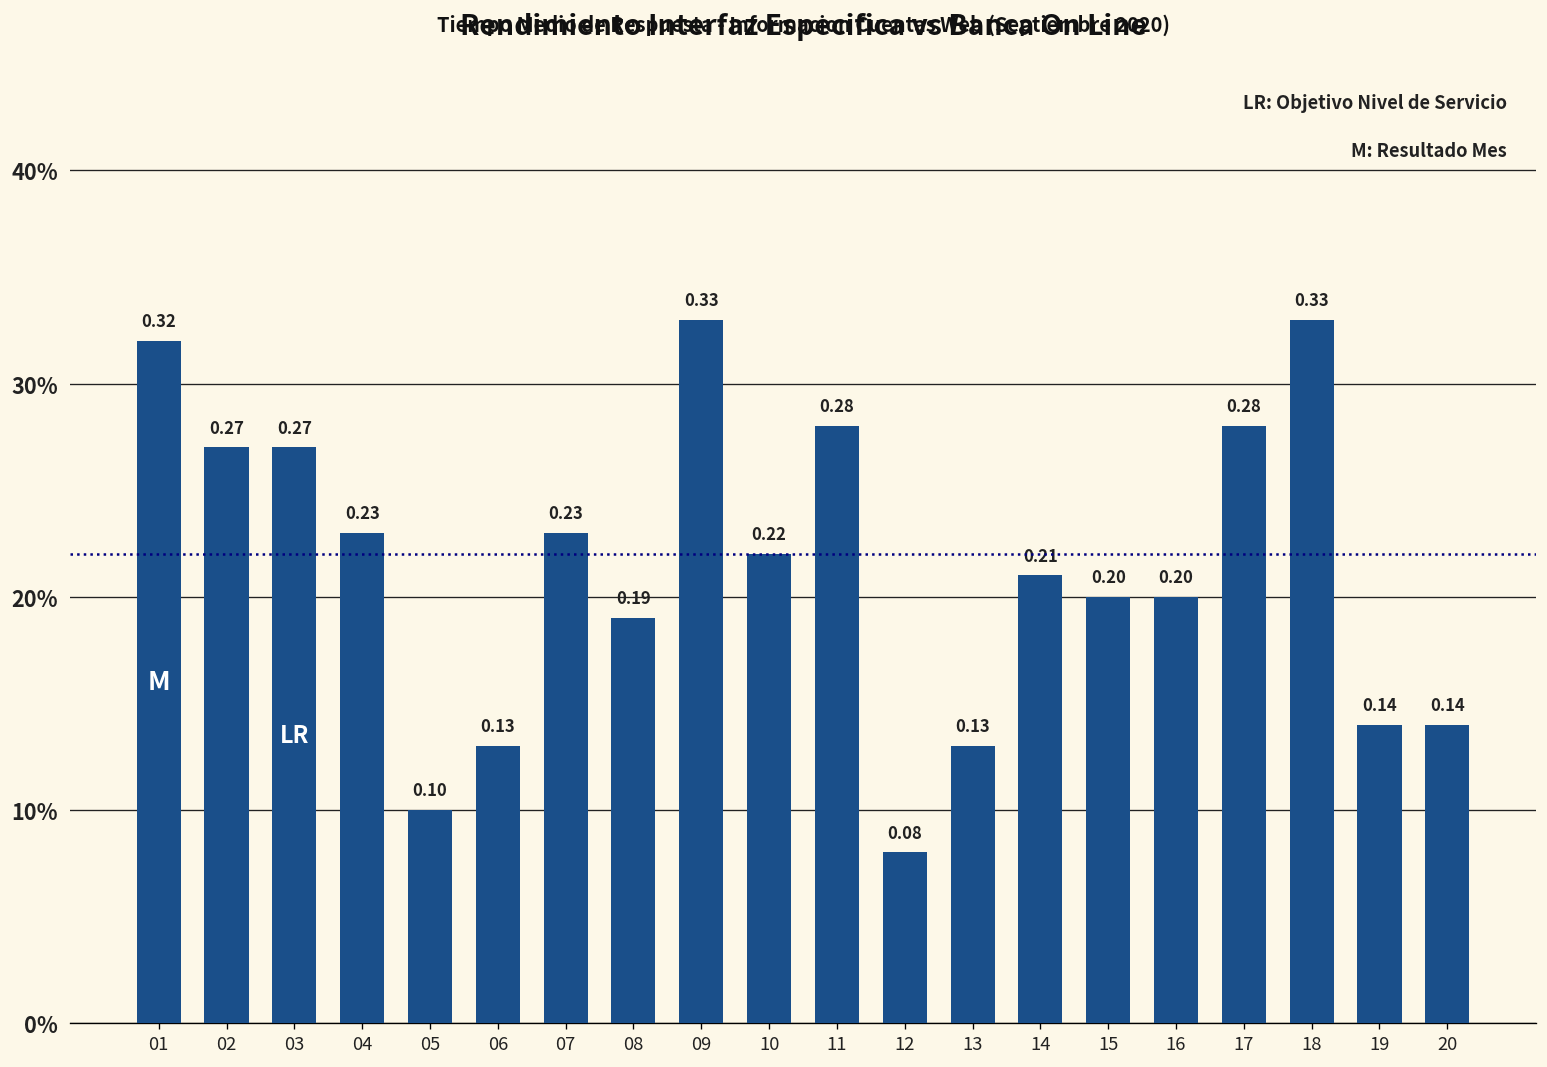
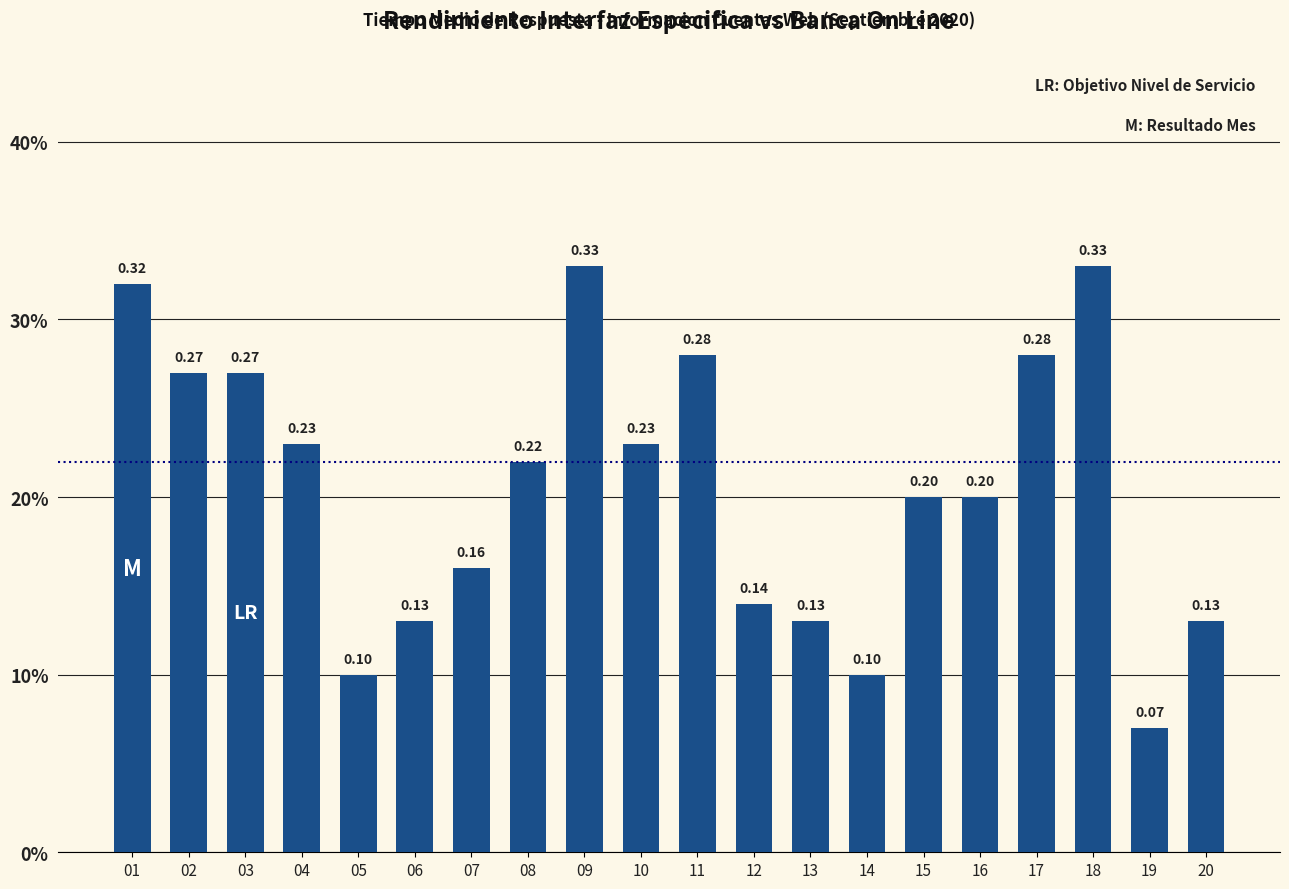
07: 0.23 -> 0.16
08: 0.19 -> 0.22
10: 0.22 -> 0.23
12: 0.08 -> 0.14
14: 0.21 -> 0.10
19: 0.14 -> 0.07
20: 0.14 -> 0.13
